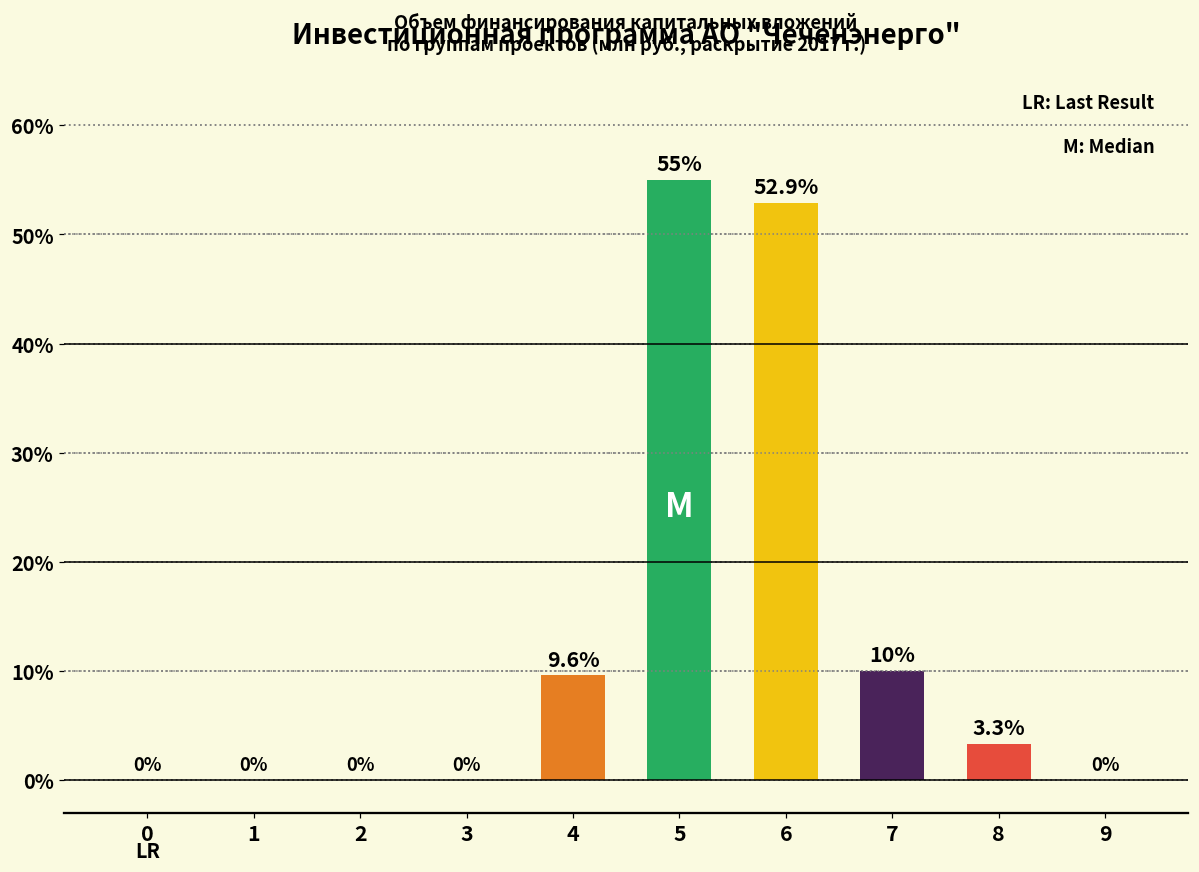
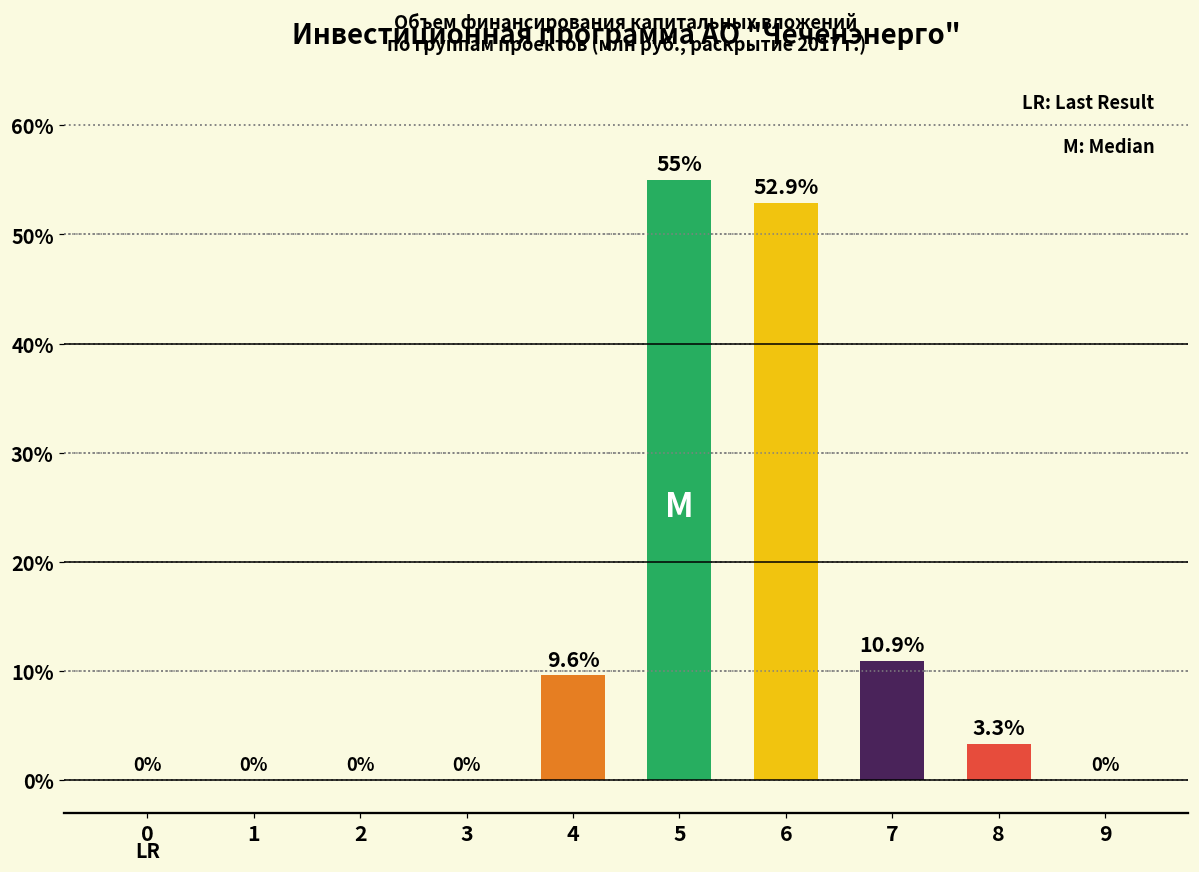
7: 10% -> 10.9%
